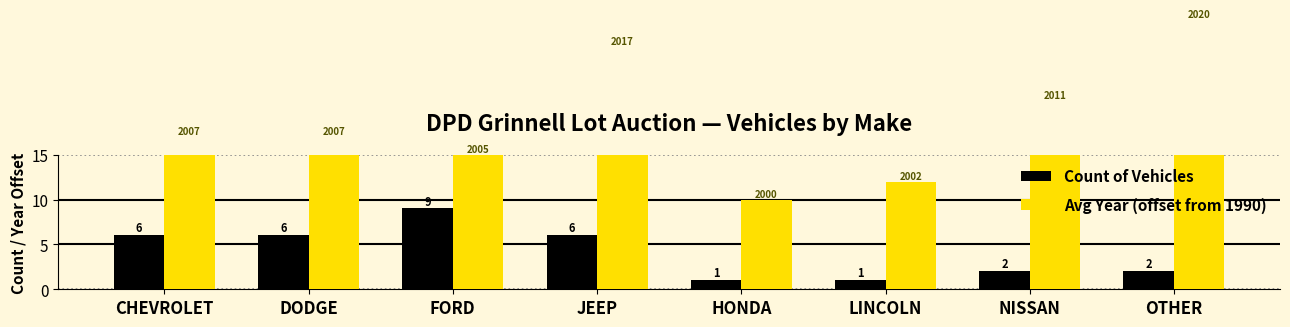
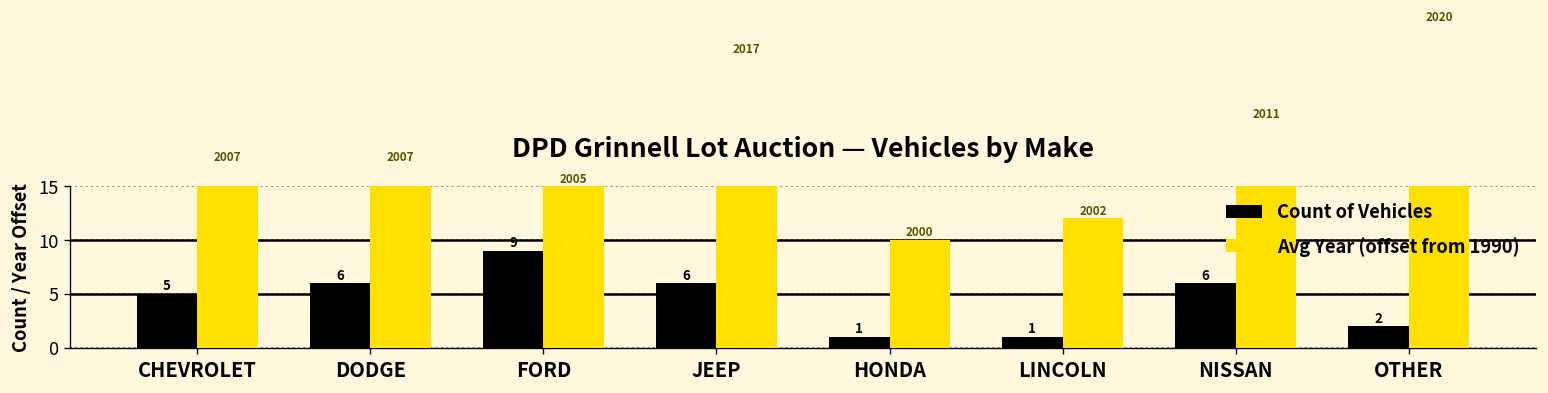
Count of Vehicles, CHEVROLET: 6 -> 5
Count of Vehicles, NISSAN: 2 -> 6
